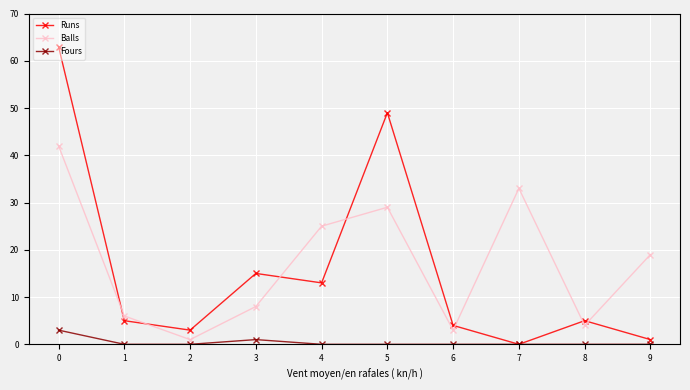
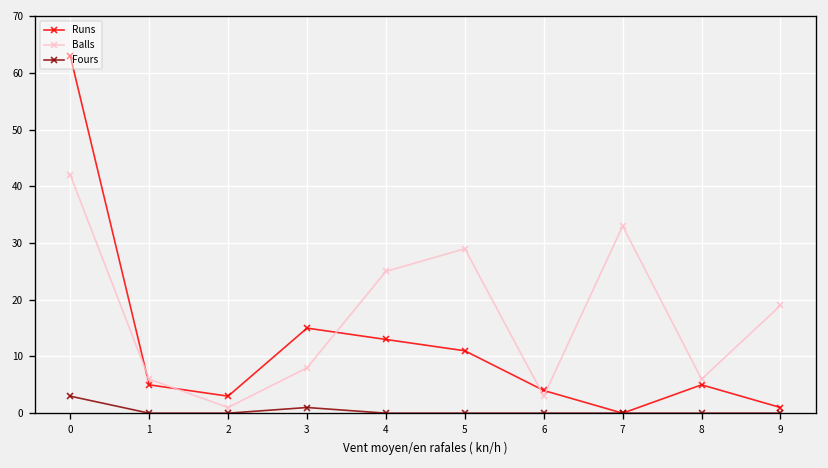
Runs, 5: 49 -> 11
Balls, 8: 4 -> 6
